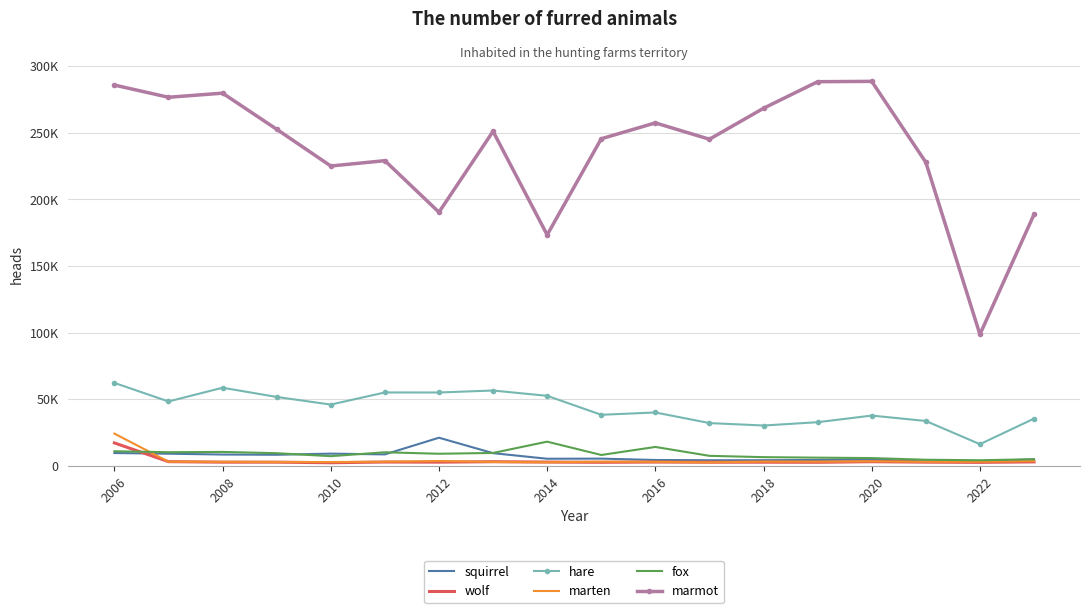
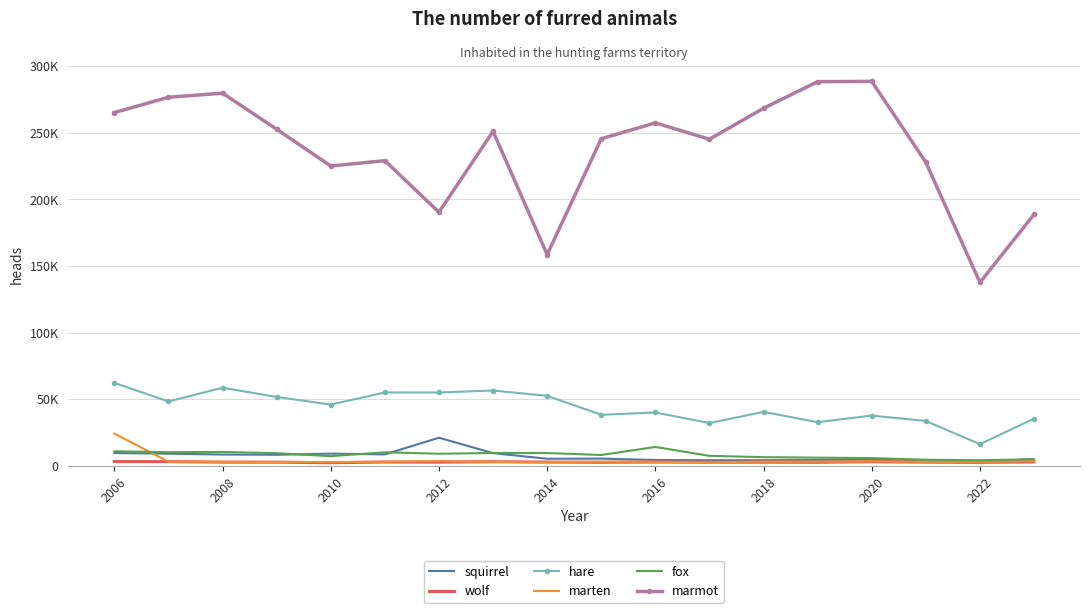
wolf, 2006: 17000 -> 3000
marmot, 2006: 286000 -> 265000
fox, 2014: 18000 -> 10000
marmot, 2014: 173000 -> 159000
hare, 2018: 30000 -> 40000
marmot, 2022: 99000 -> 138000
